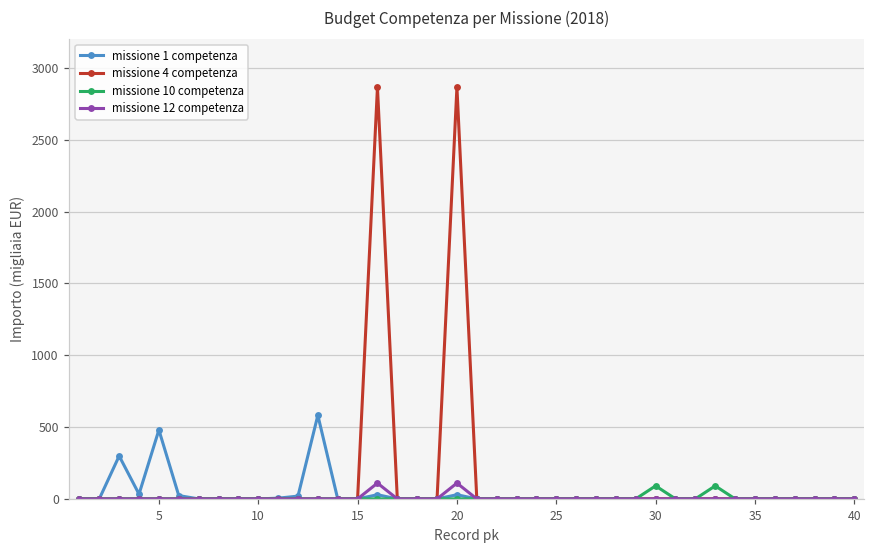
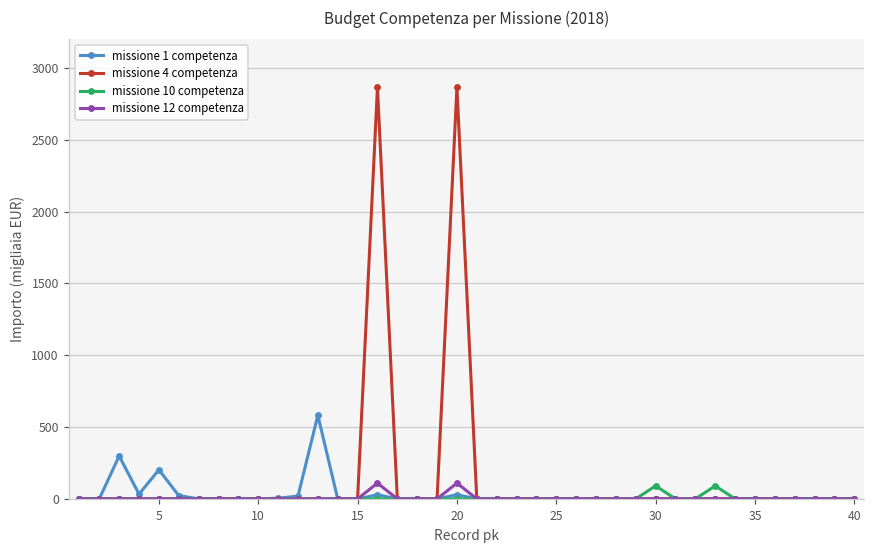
missione 1 competenza, 5: 480 -> 200
